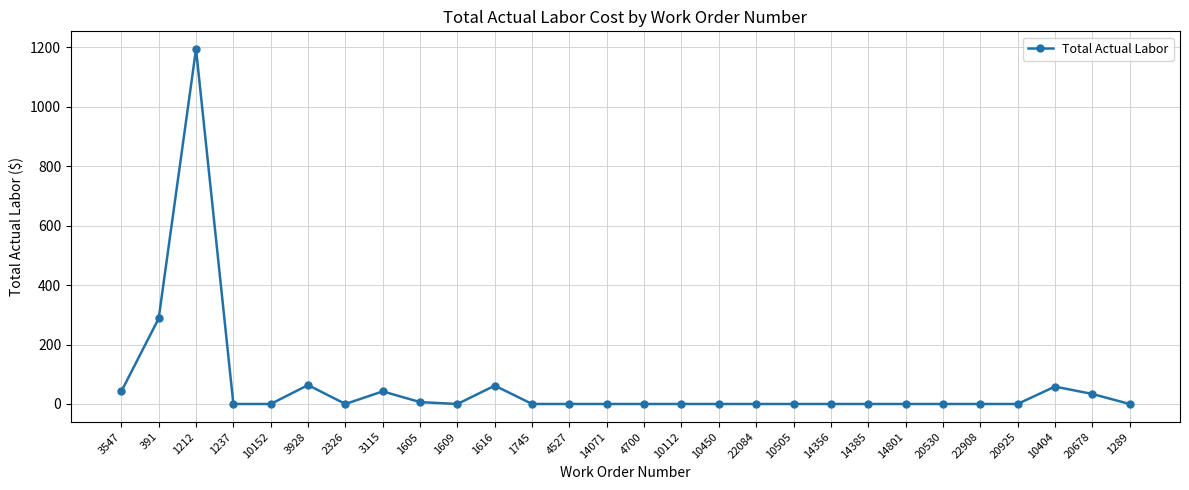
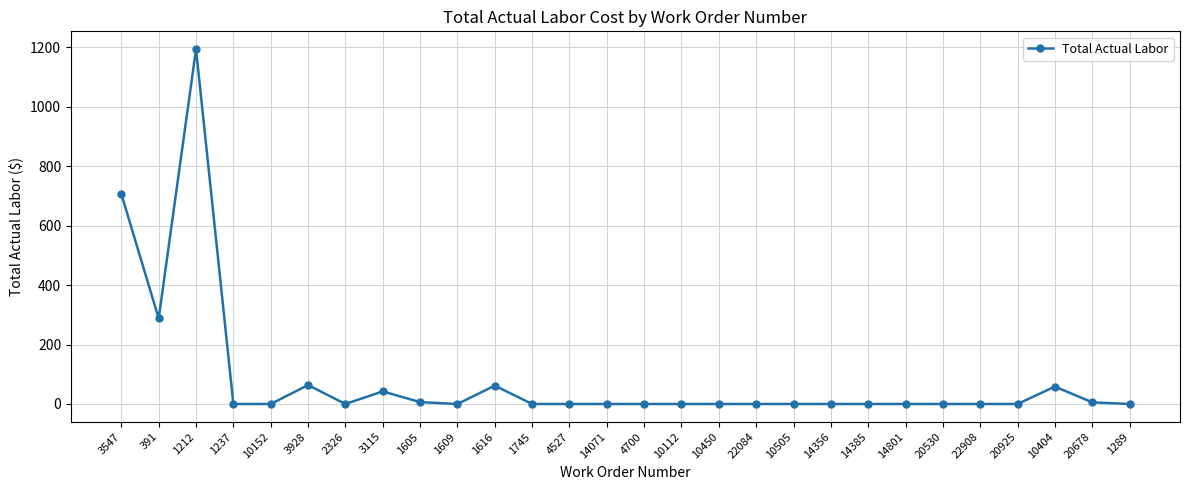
3547: 40 -> 710
20678: 30 -> 10
